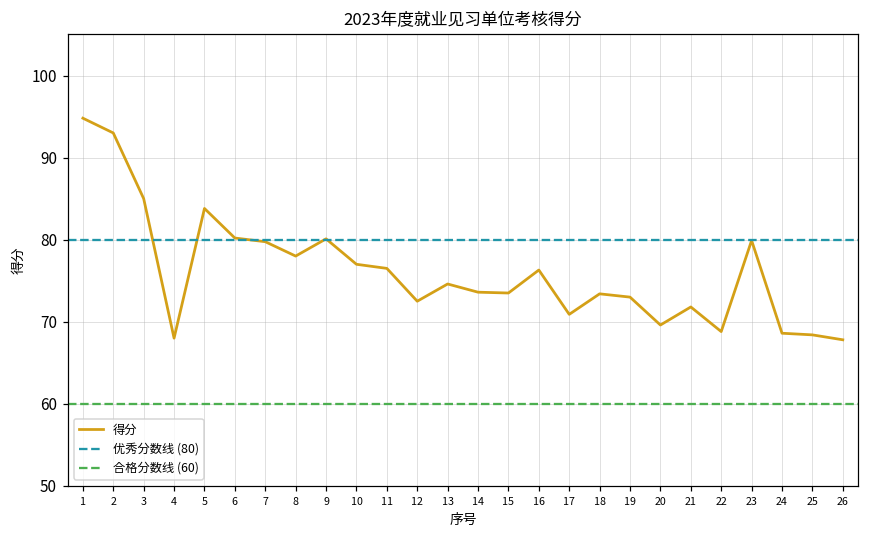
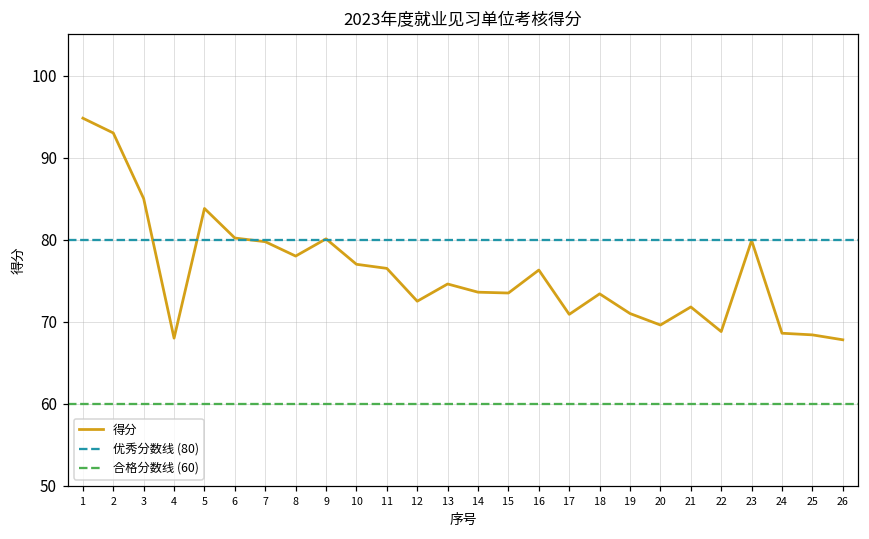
19: 73 -> 71
